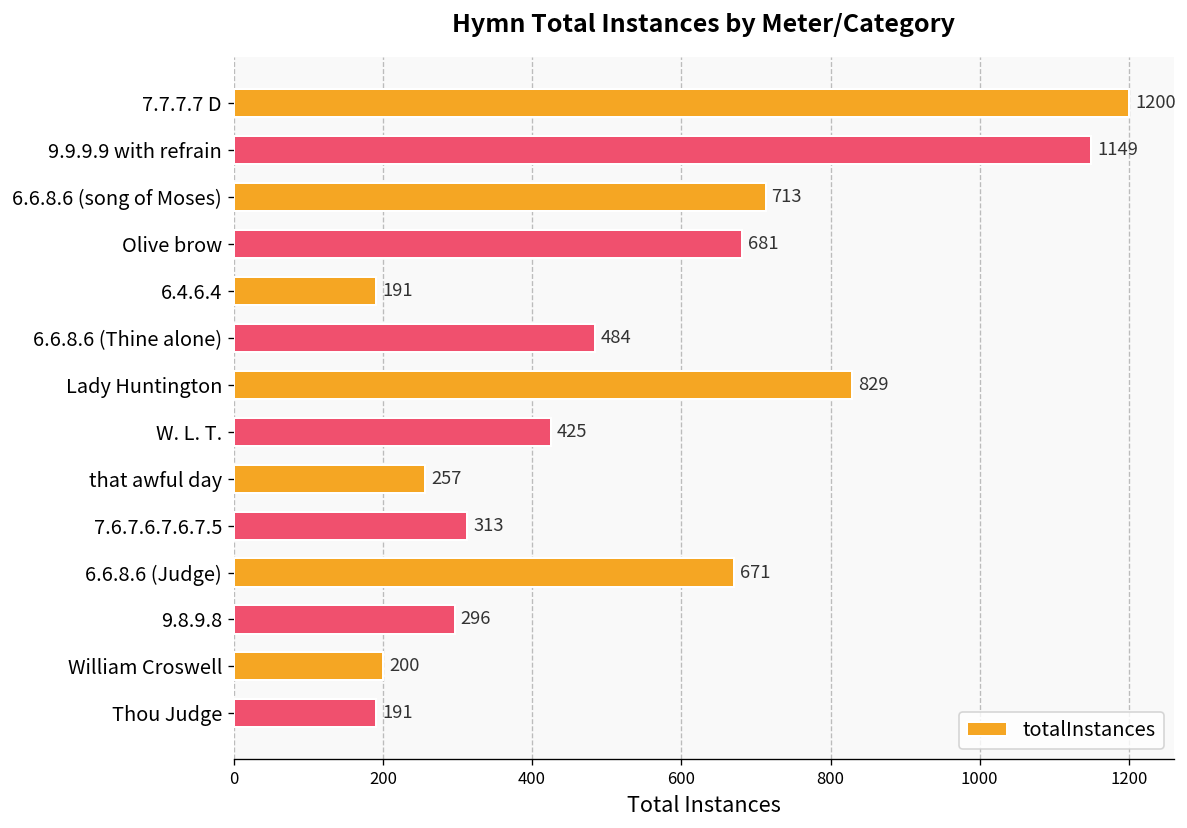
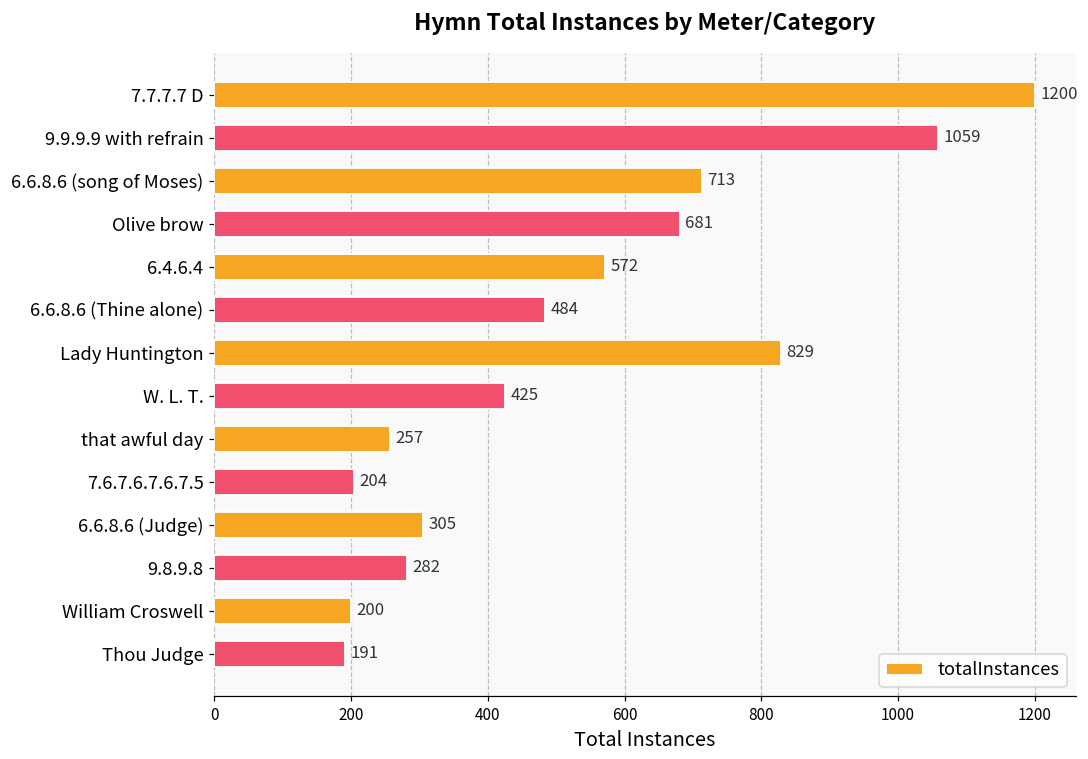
9.9.9.9 with refrain: 1149 -> 1059
6.4.6.4: 191 -> 572
7.6.7.6.7.6.7.5: 313 -> 204
6.6.8.6 (Judge): 671 -> 305
9.8.9.8: 296 -> 282
